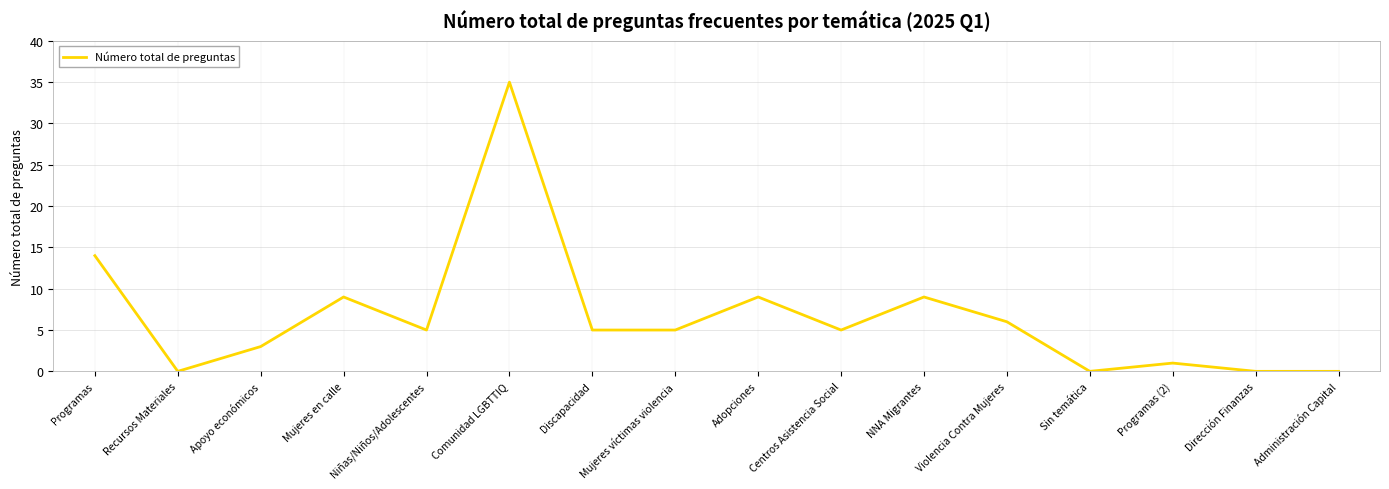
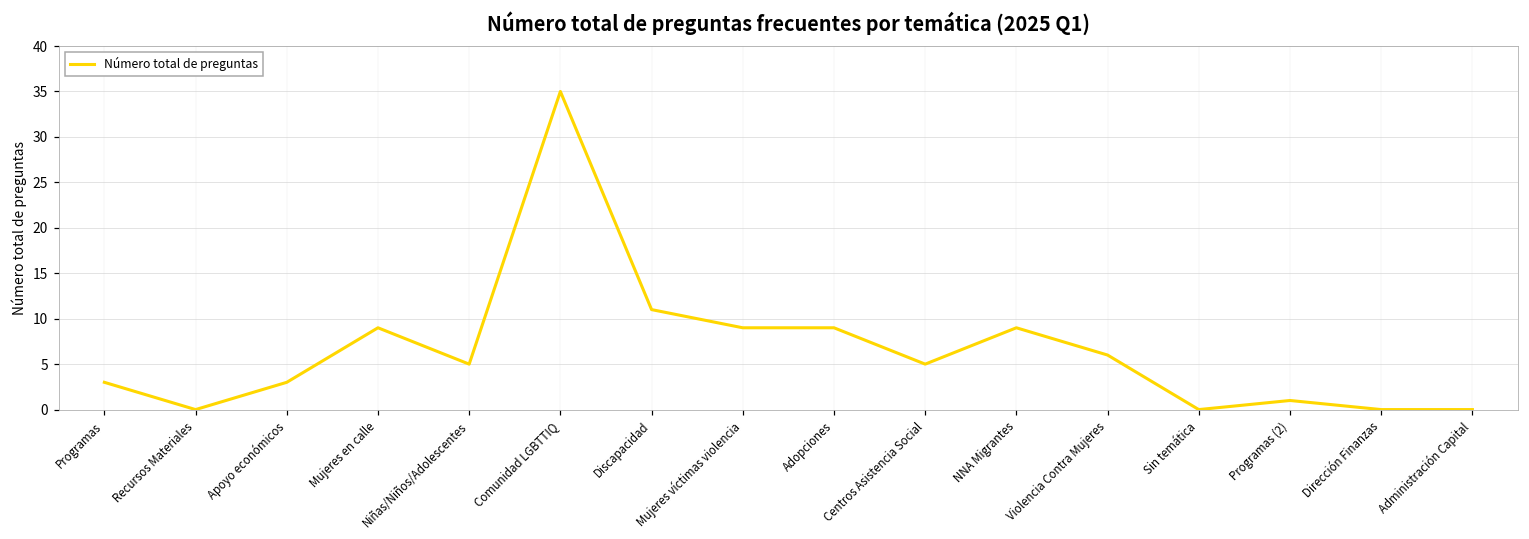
Programas: 14 -> 3
Discapacidad: 5 -> 11
Mujeres víctimas violencia: 5 -> 9
